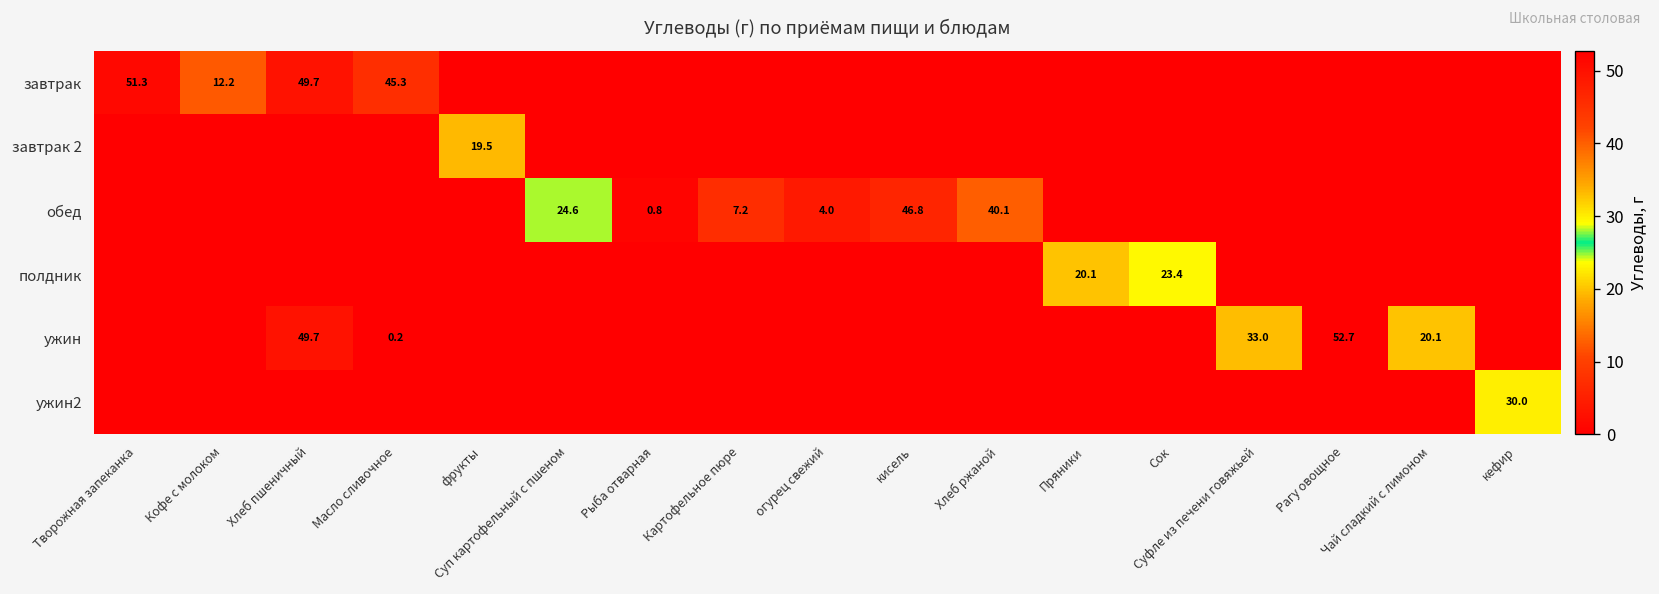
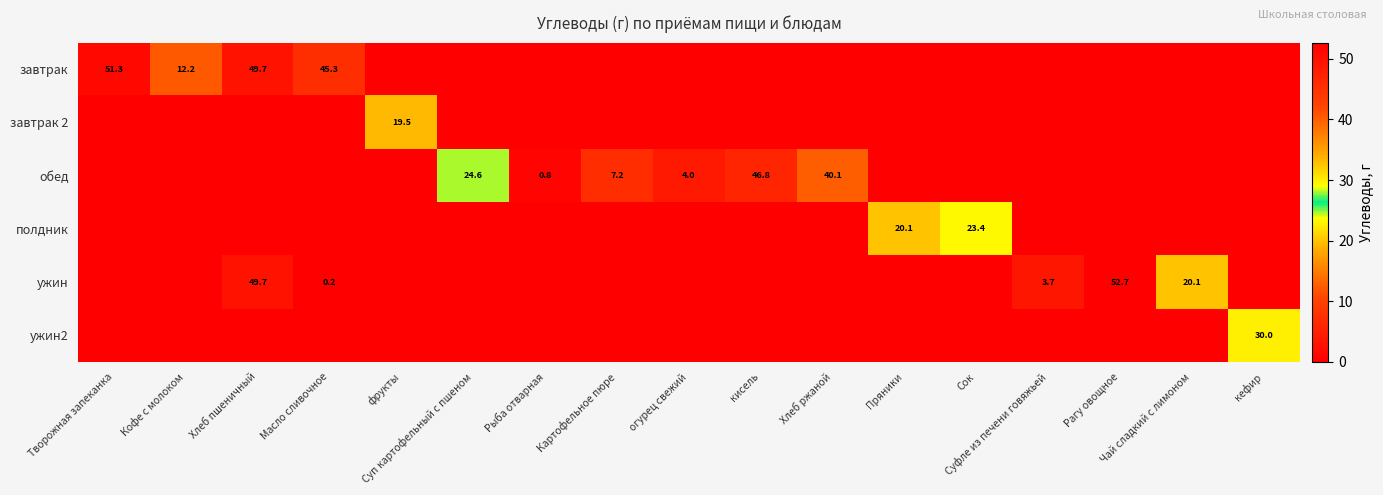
ужин, Суфле из печени говяжьей: 33.0 -> 3.7
